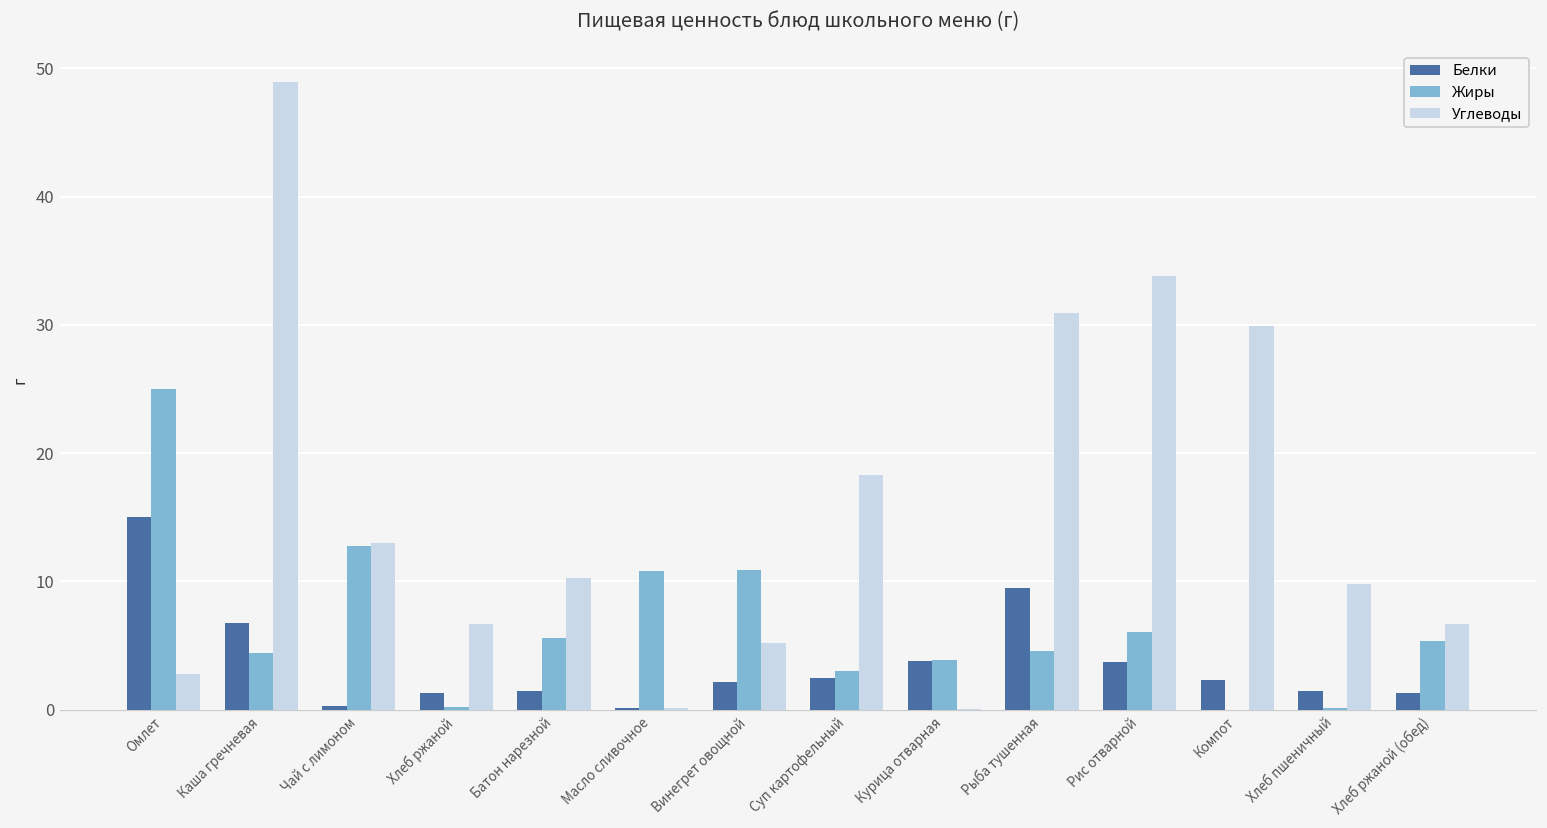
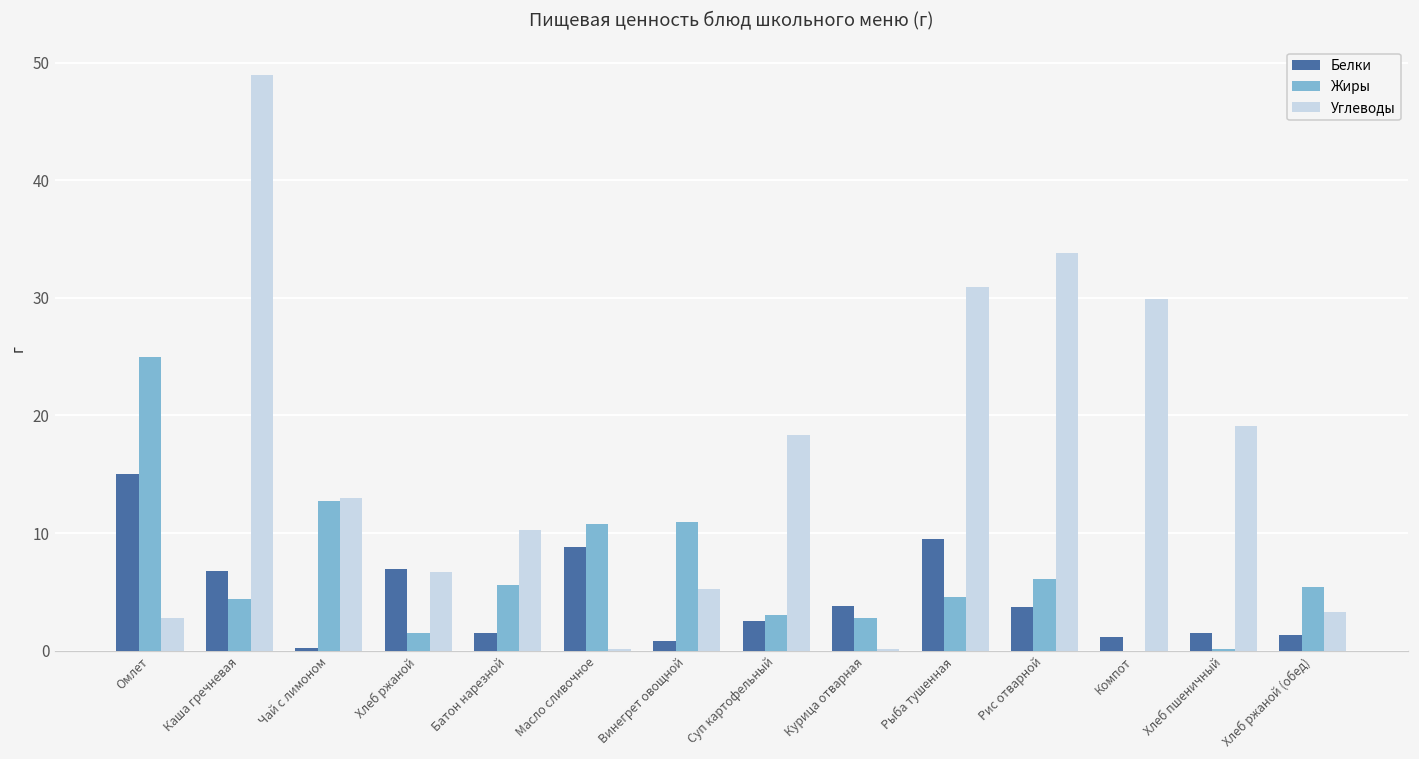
Белки, Хлеб ржаной: 1.3 -> 6.9
Жиры, Хлеб ржаной: 0.2 -> 1.5
Белки, Масло сливочное: 0.2 -> 8.8
Белки, Винегрет овощной: 2.2 -> 0.8
Жиры, Курица отварная: 3.9 -> 2.8
Белки, Компот: 2.3 -> 1.2
Углеводы, Хлеб пшеничный: 9.8 -> 19.1
Углеводы, Хлеб ржаной (обед): 6.7 -> 3.3
